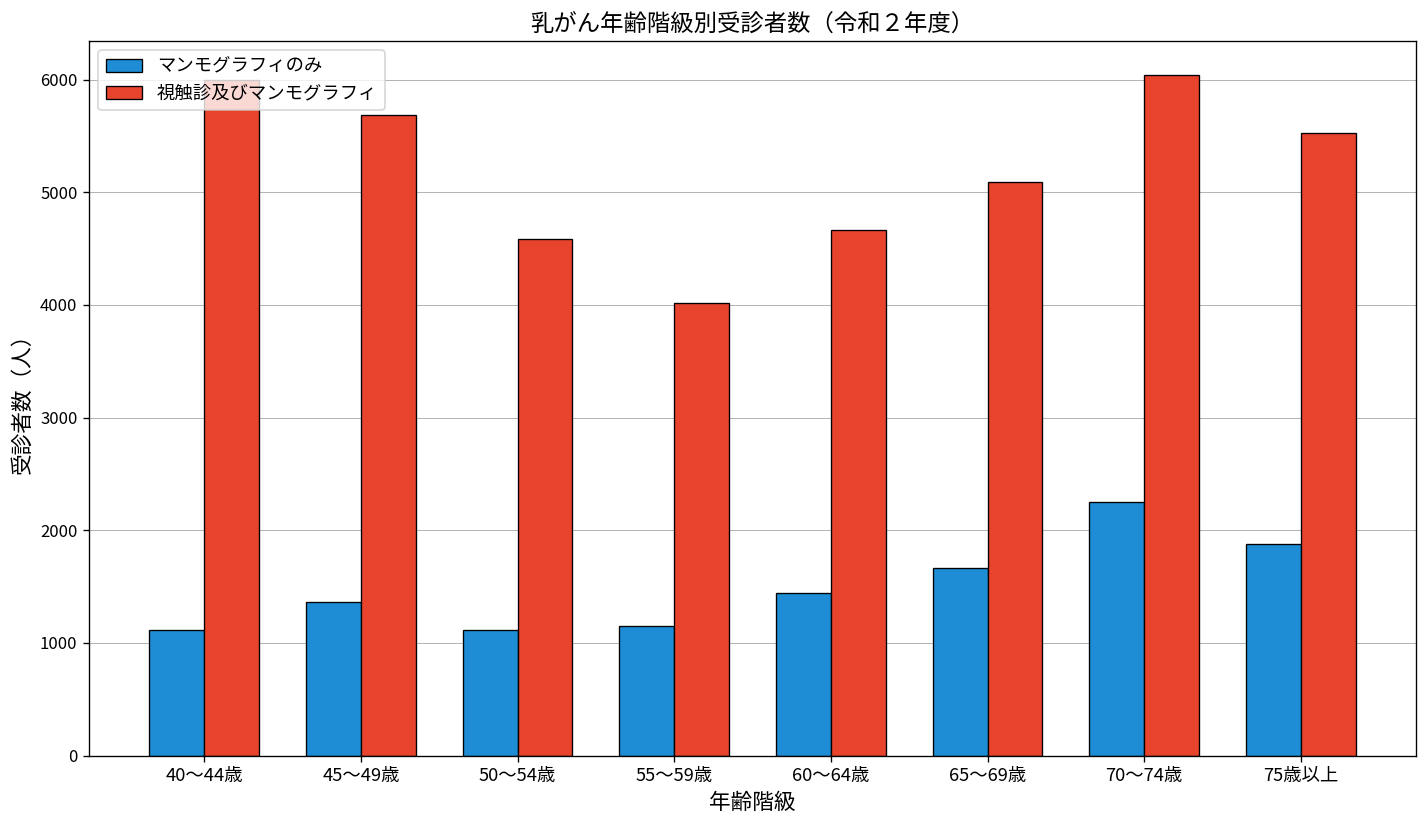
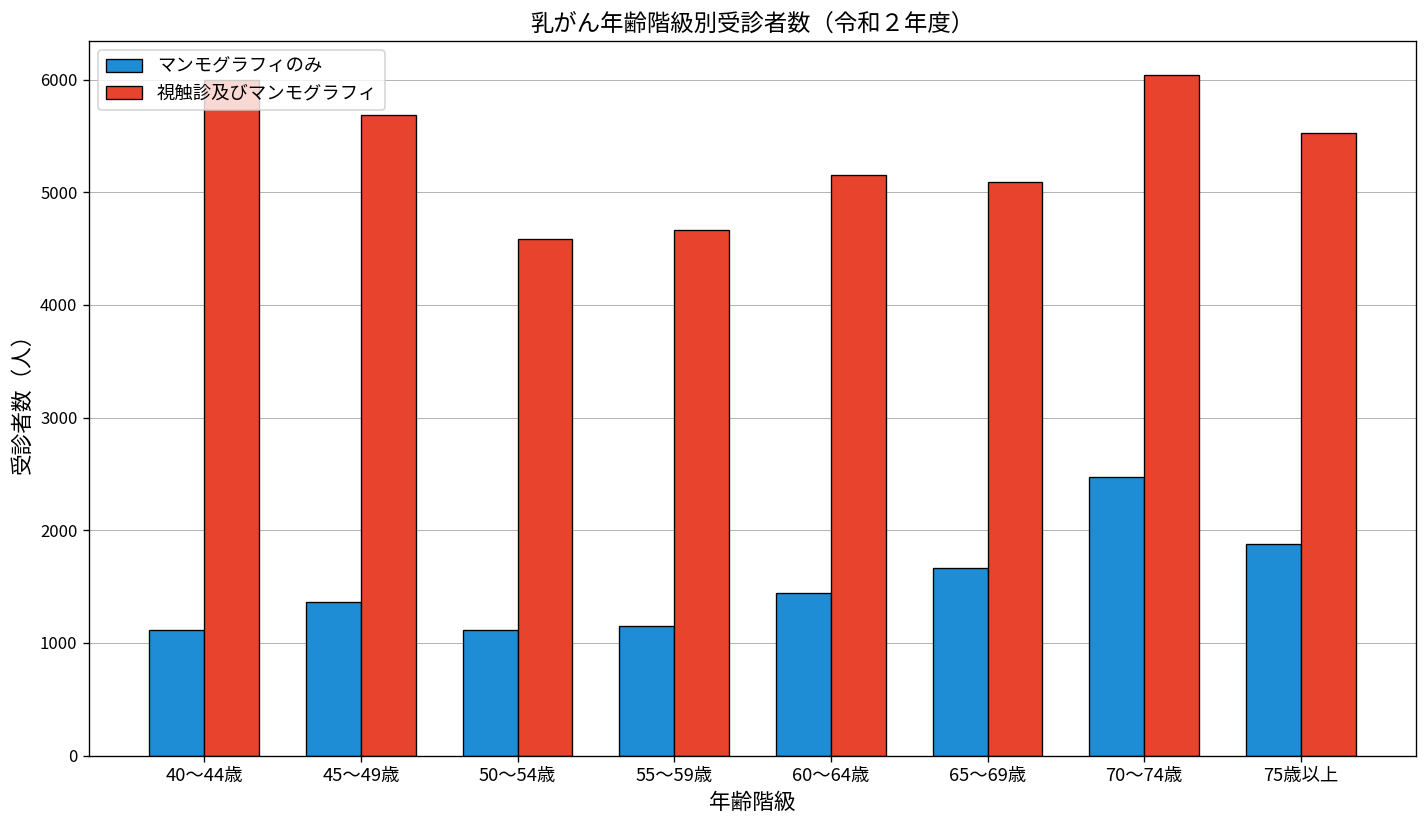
視触診及びマンモグラフィ, 55～59歳: 4000 -> 4700
視触診及びマンモグラフィ, 60～64歳: 4700 -> 5200
マンモグラフィのみ, 70～74歳: 2300 -> 2500
